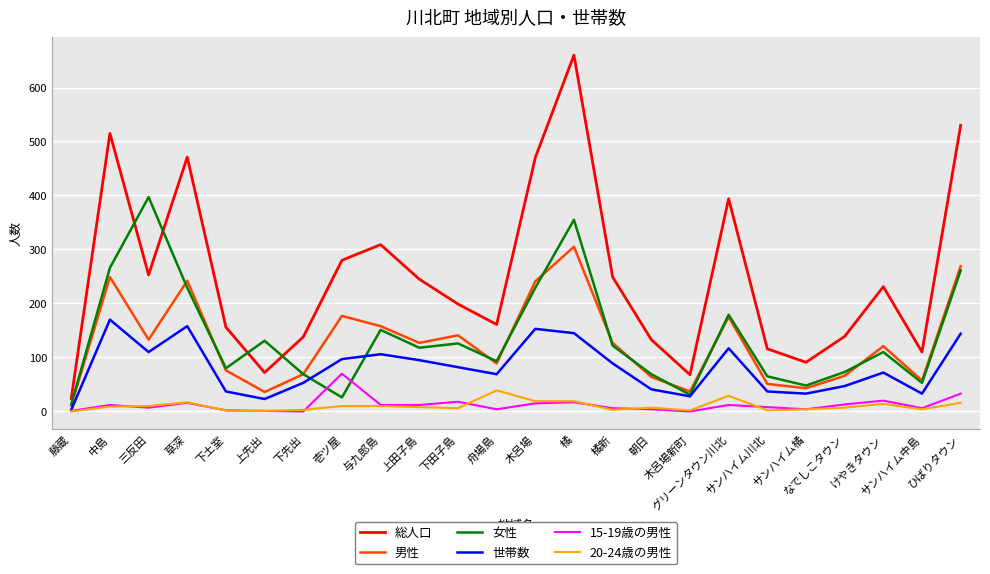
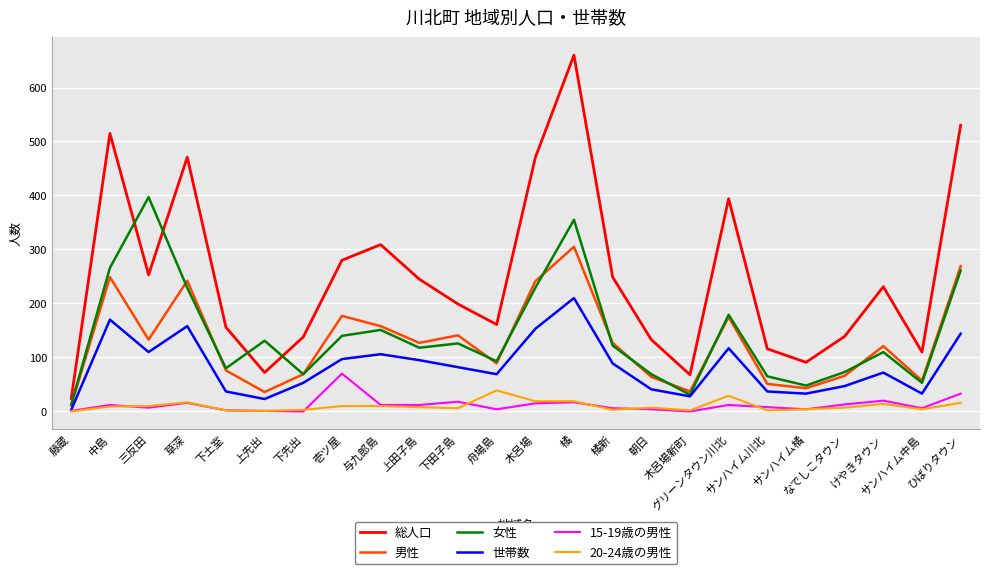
女性, 壱ツ屋: 30 -> 140
世帯数, 橘: 150 -> 210
